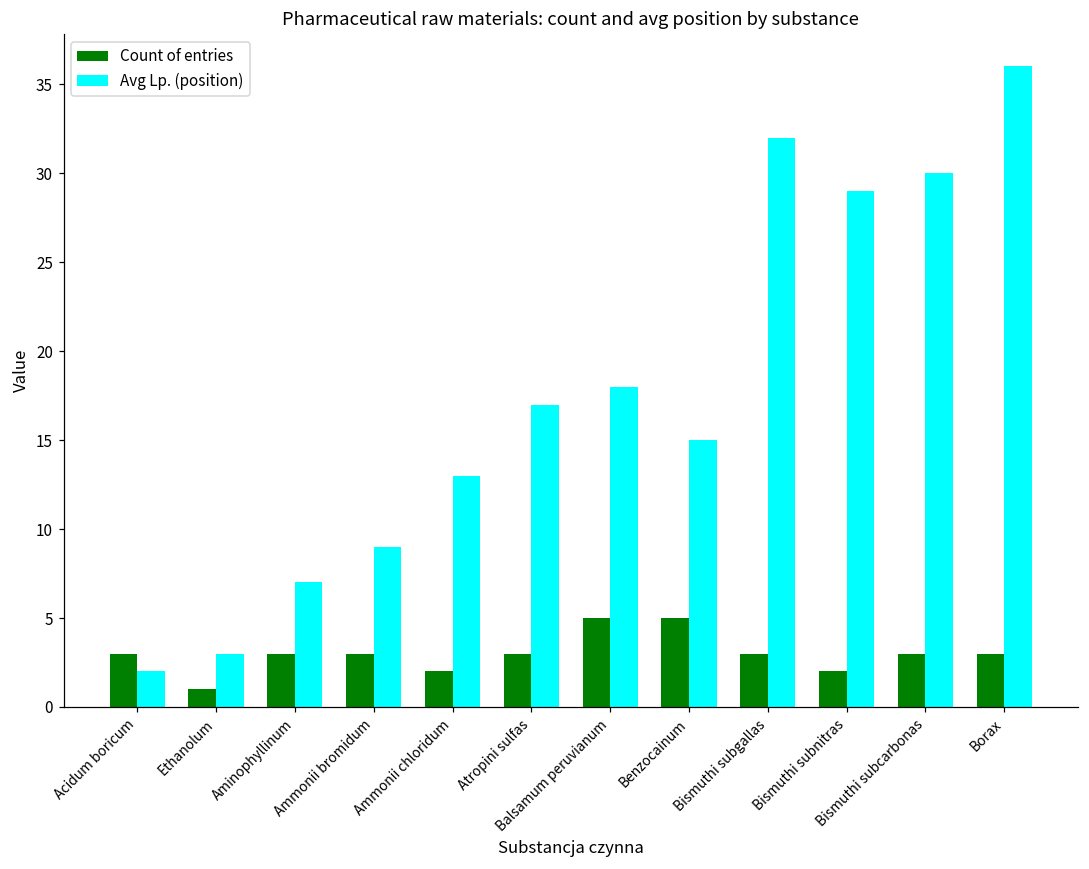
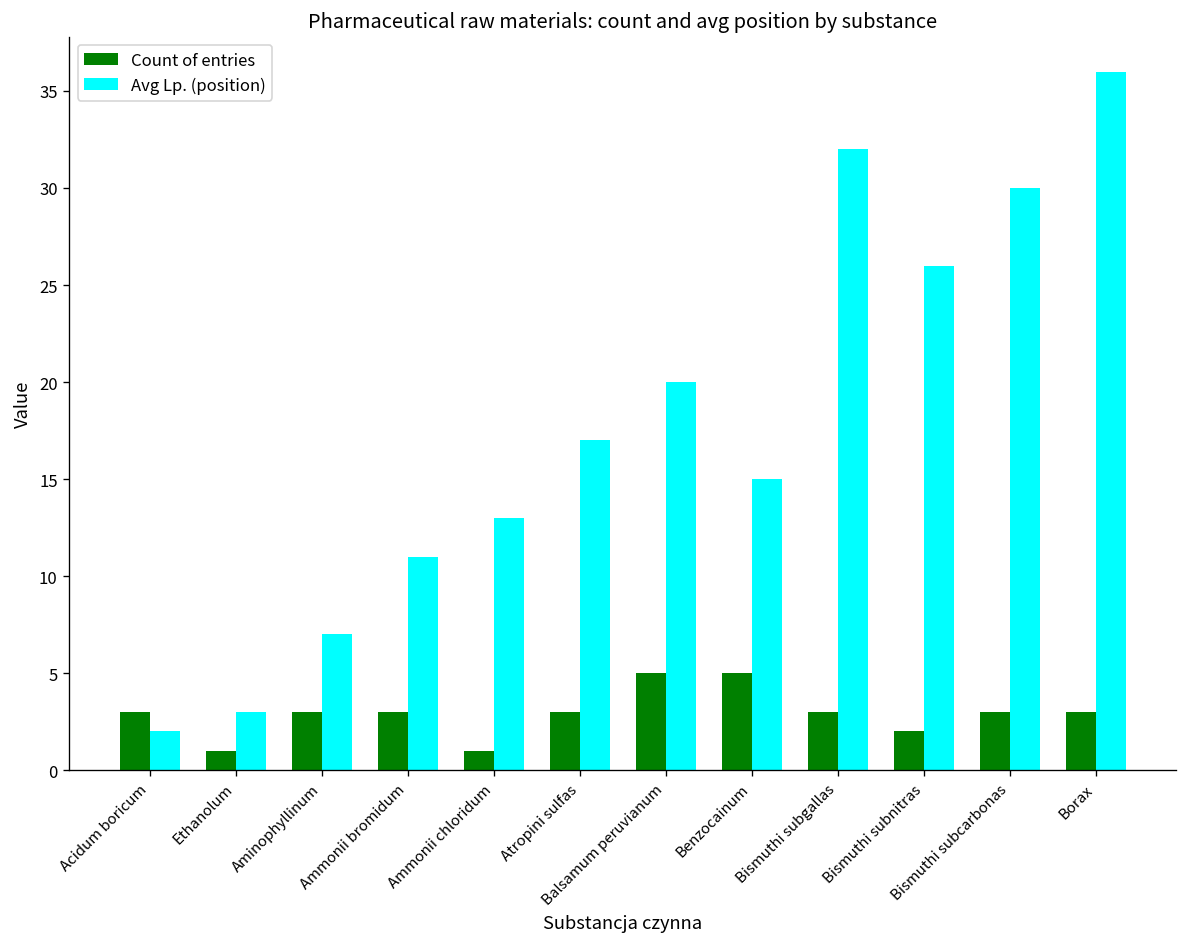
Avg Lp. (position), Ammonii bromidum: 9 -> 11
Count of entries, Ammonii chloridum: 2 -> 1
Avg Lp. (position), Balsamum peruvianum: 18 -> 20
Avg Lp. (position), Bismuthi subnitras: 29 -> 26
